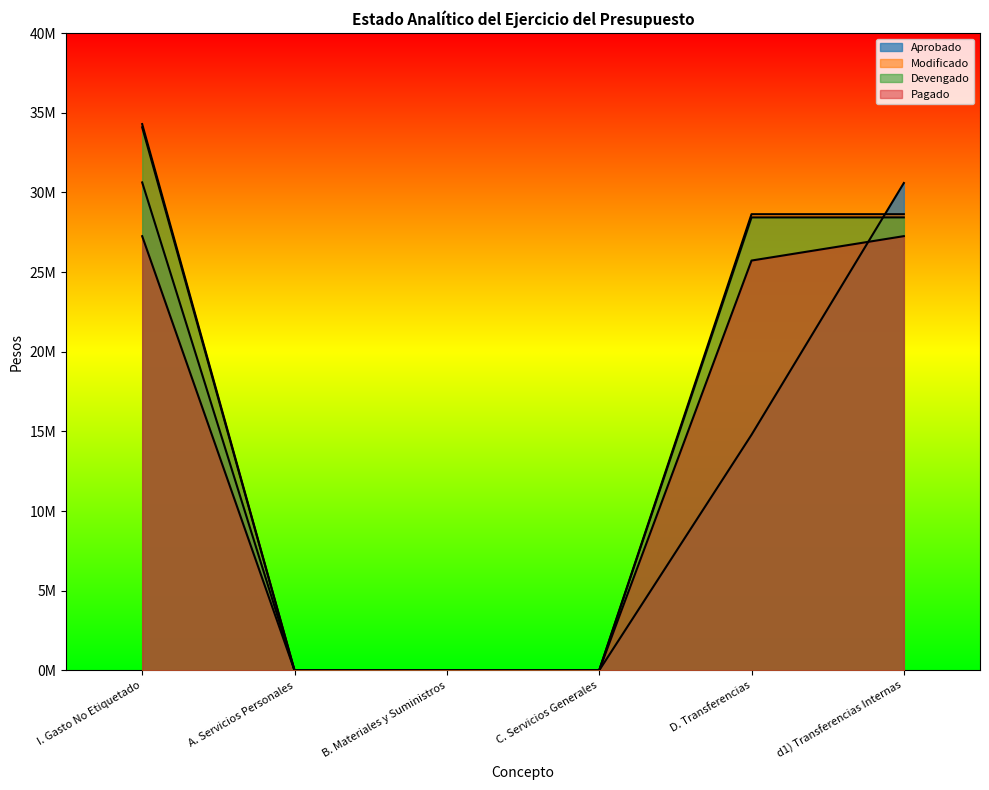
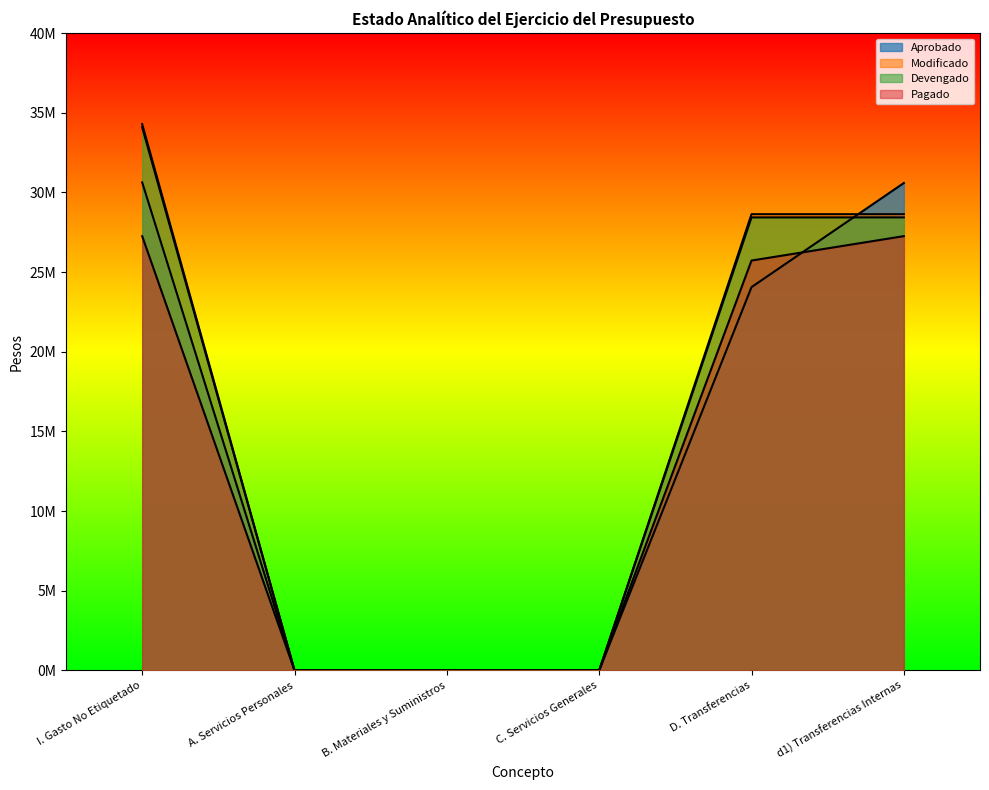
Aprobado, D. Transferencias: 14800000 -> 24100000
